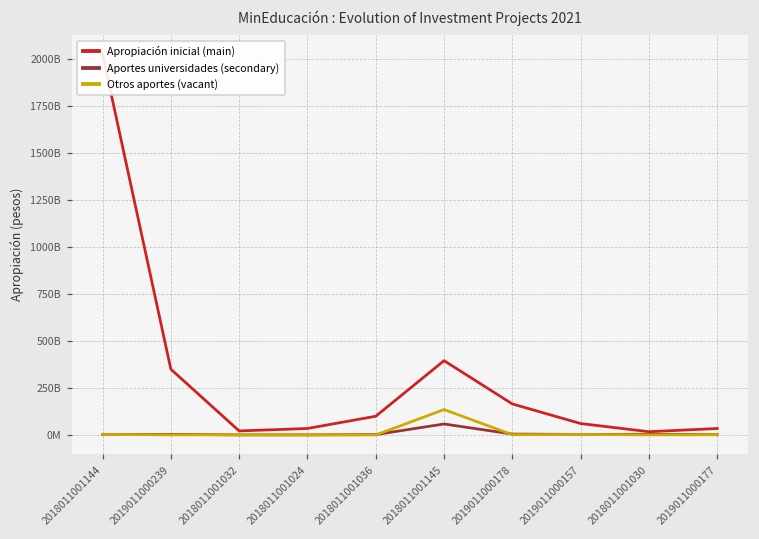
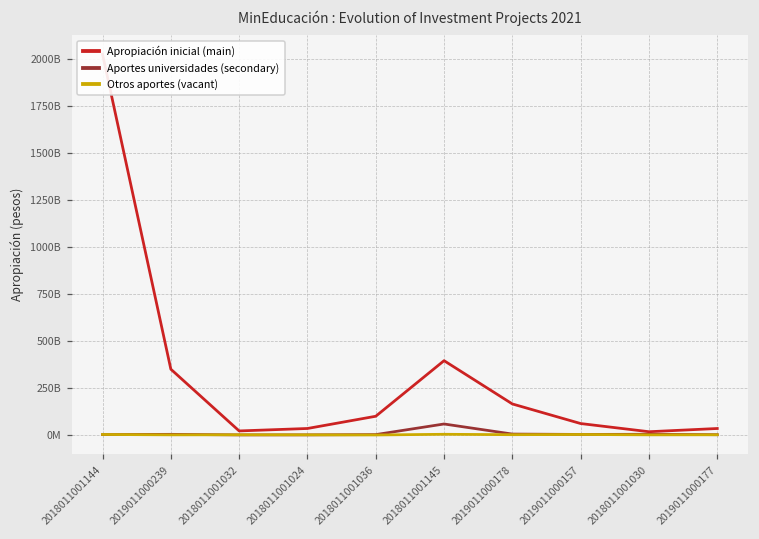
Otros aportes (vacant), 2018011001145: 140000000000 -> 0
